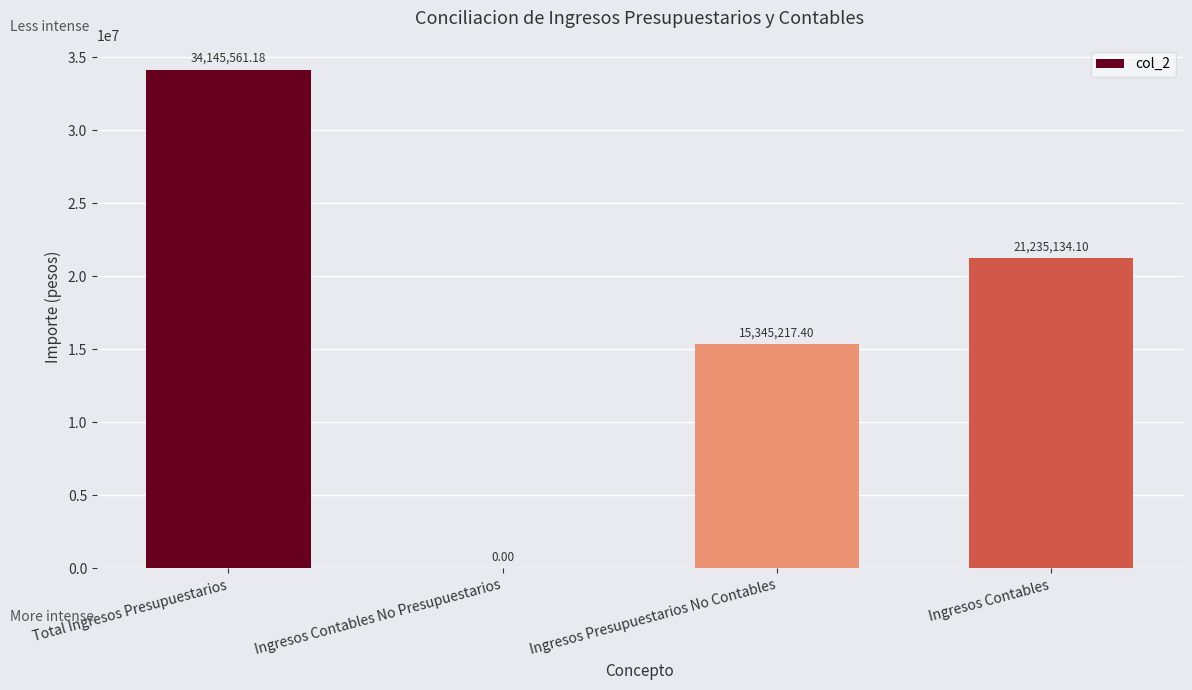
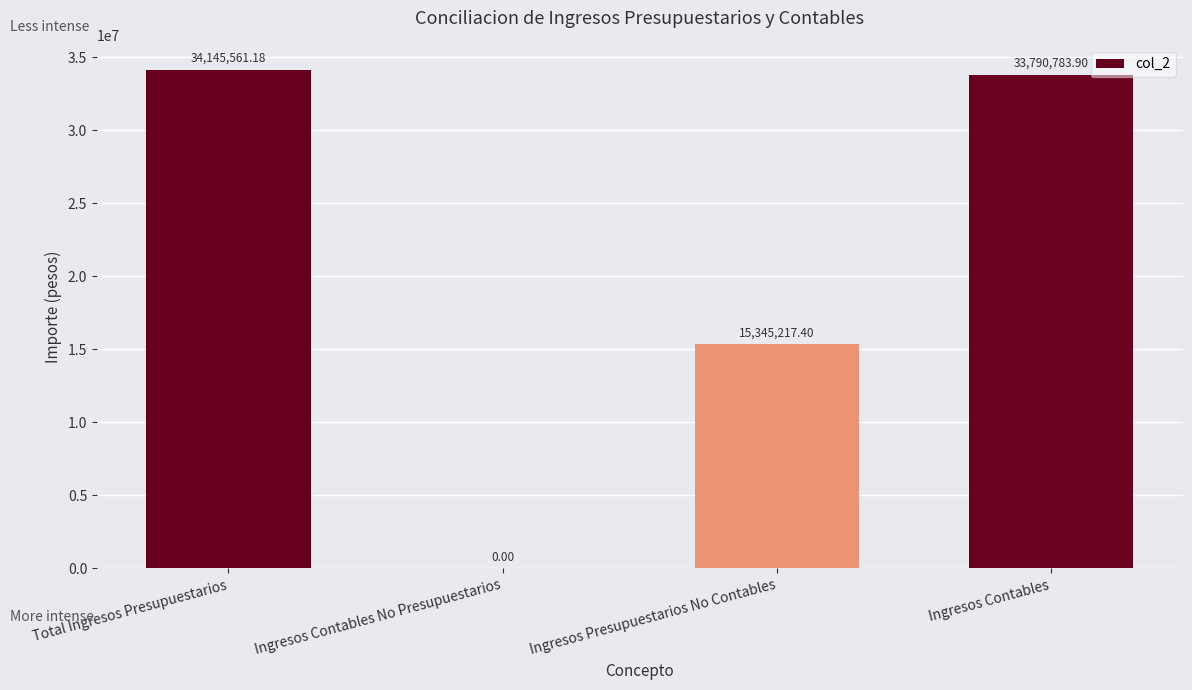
Ingresos Contables: 21,235,134.10 -> 33,790,783.90
